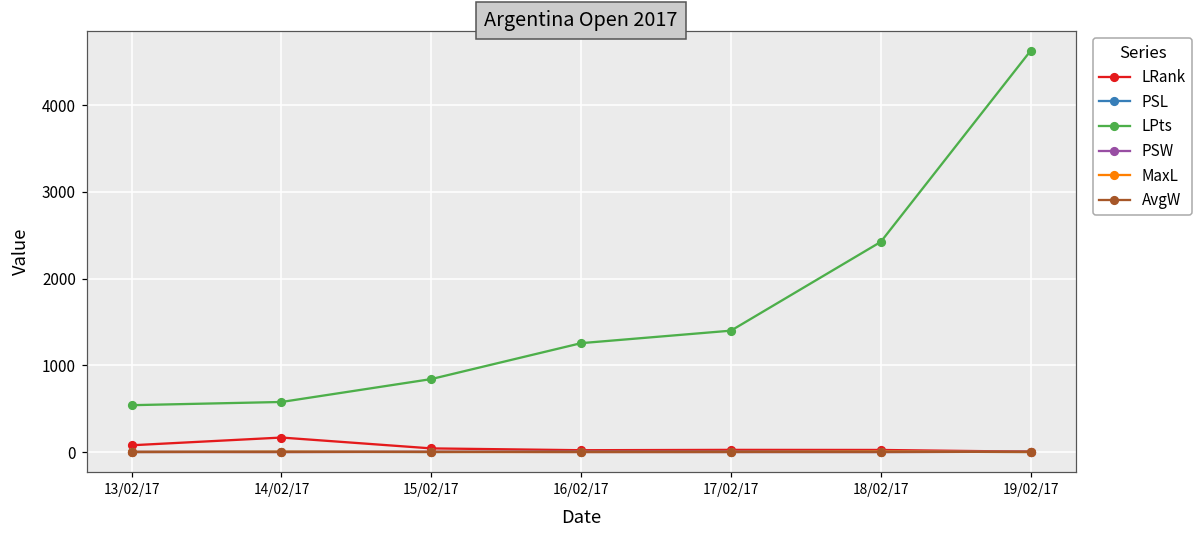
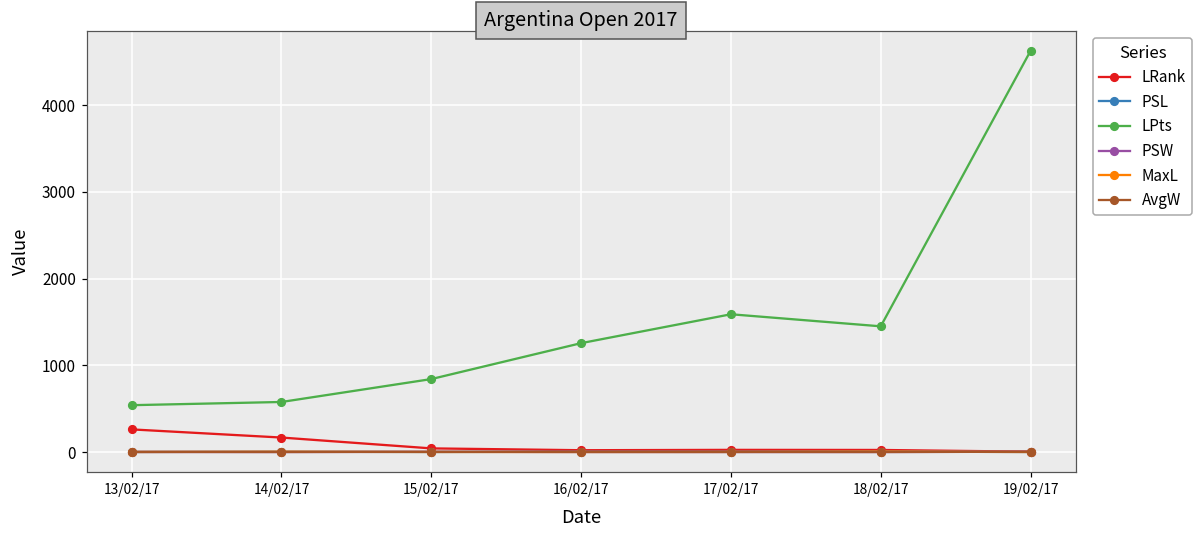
LRank, 13/02/17: 100 -> 300
LPts, 17/02/17: 1400 -> 1600
LPts, 18/02/17: 2400 -> 1500
